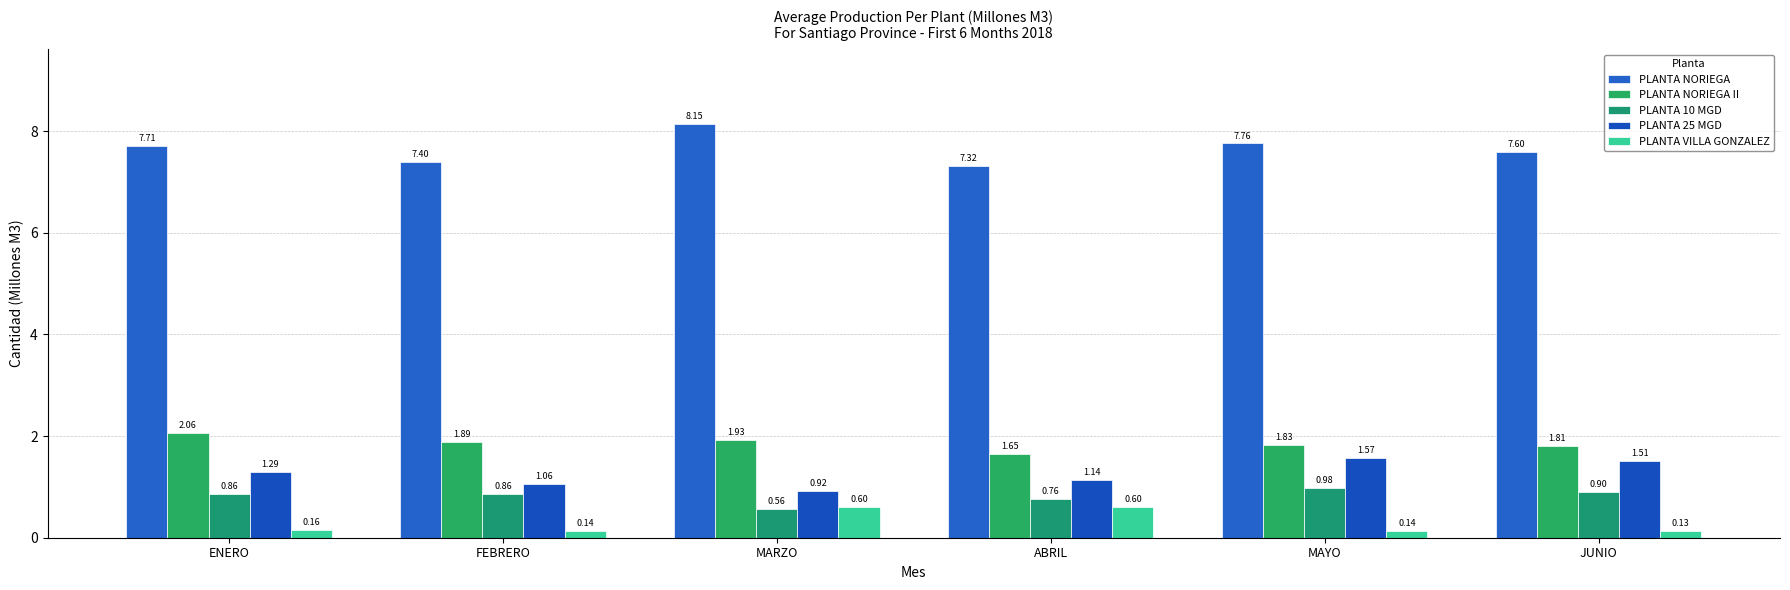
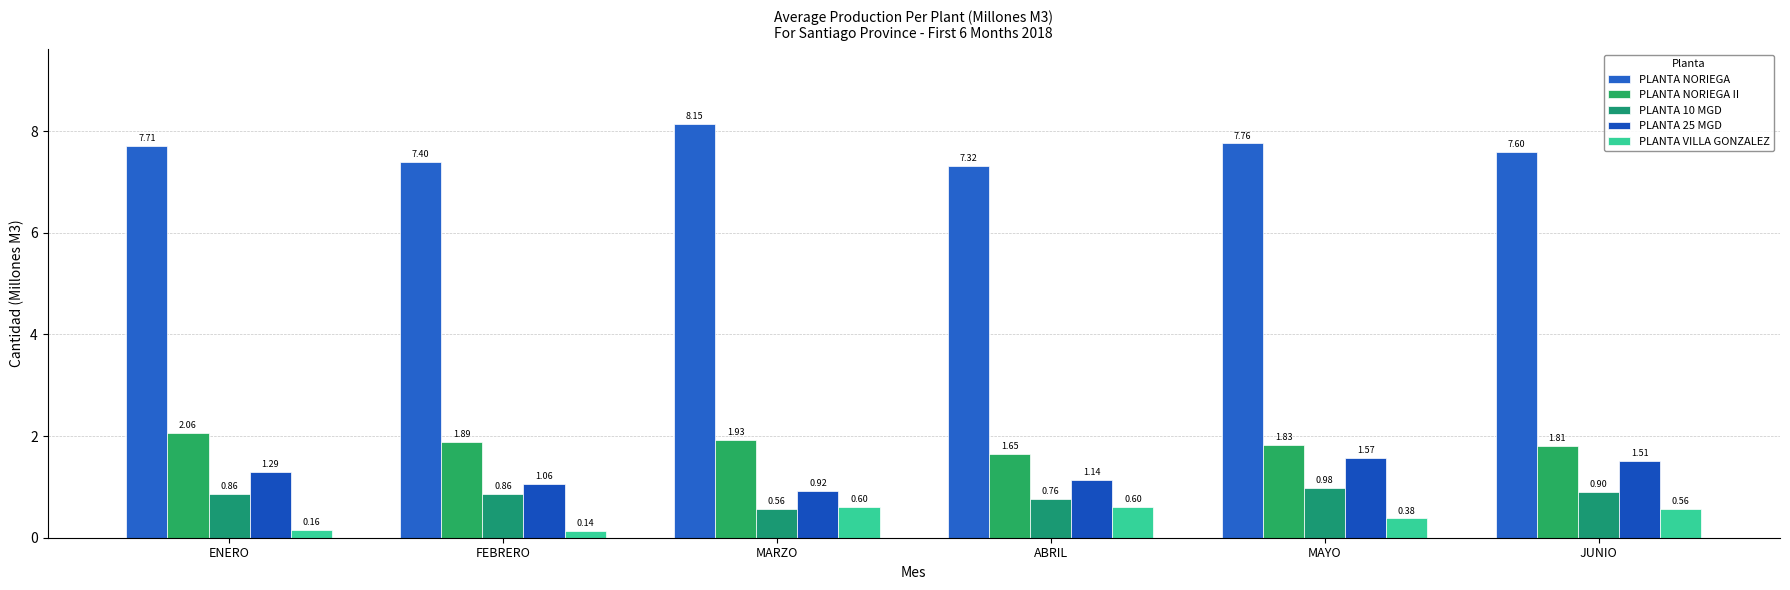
PLANTA VILLA GONZALEZ, MAYO: 0.14 -> 0.38
PLANTA VILLA GONZALEZ, JUNIO: 0.13 -> 0.56
